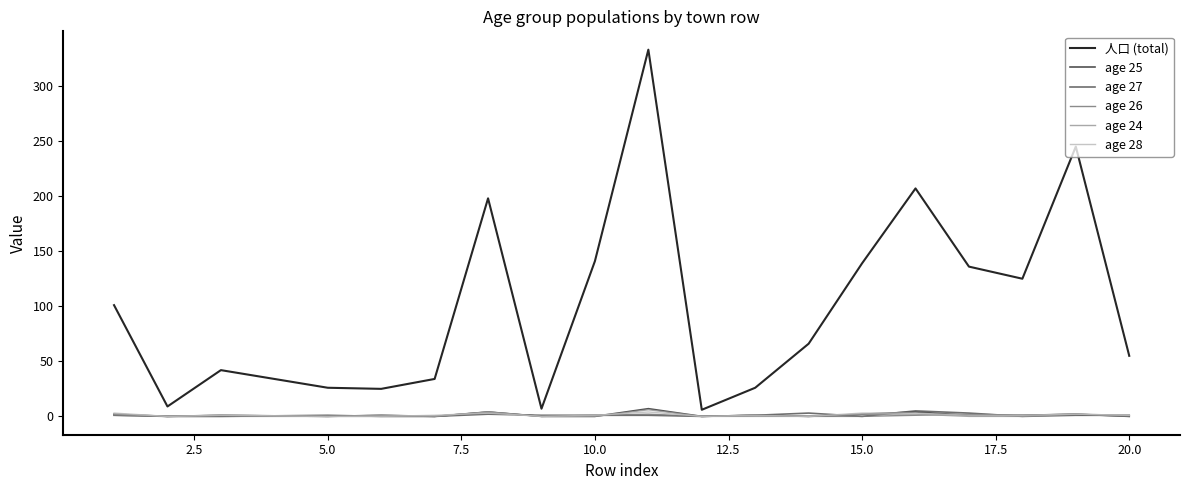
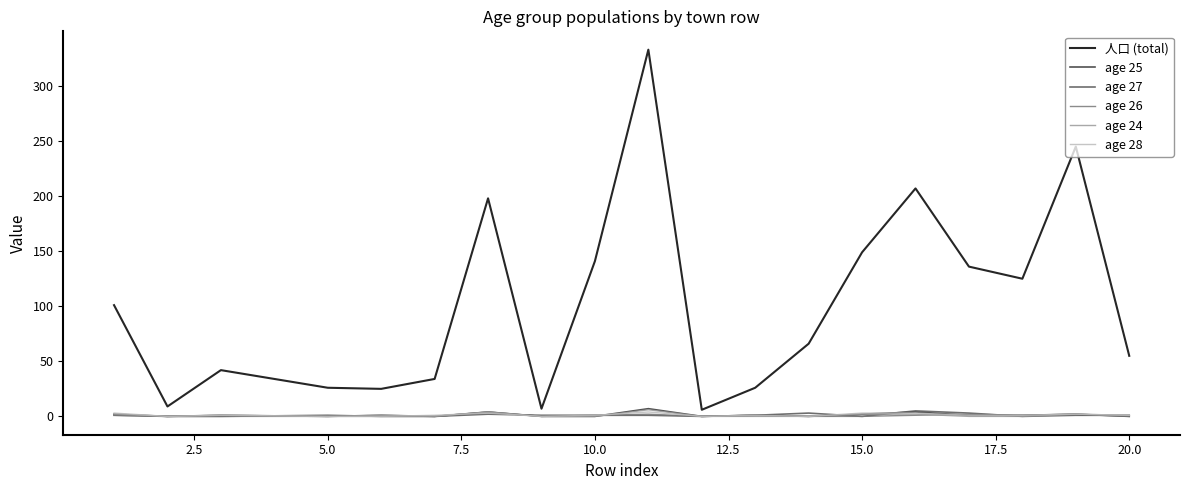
人口 (total), 15.0: 139 -> 149
